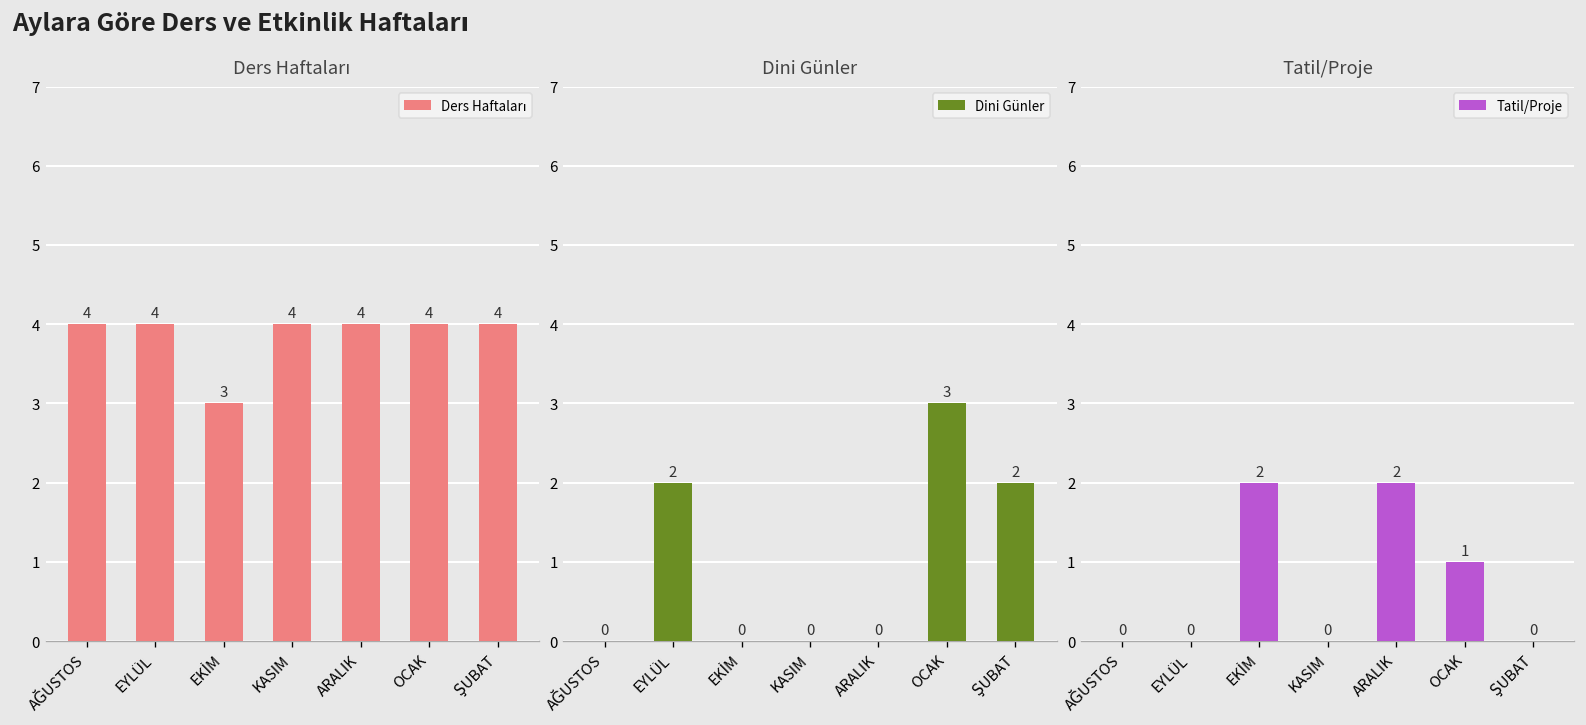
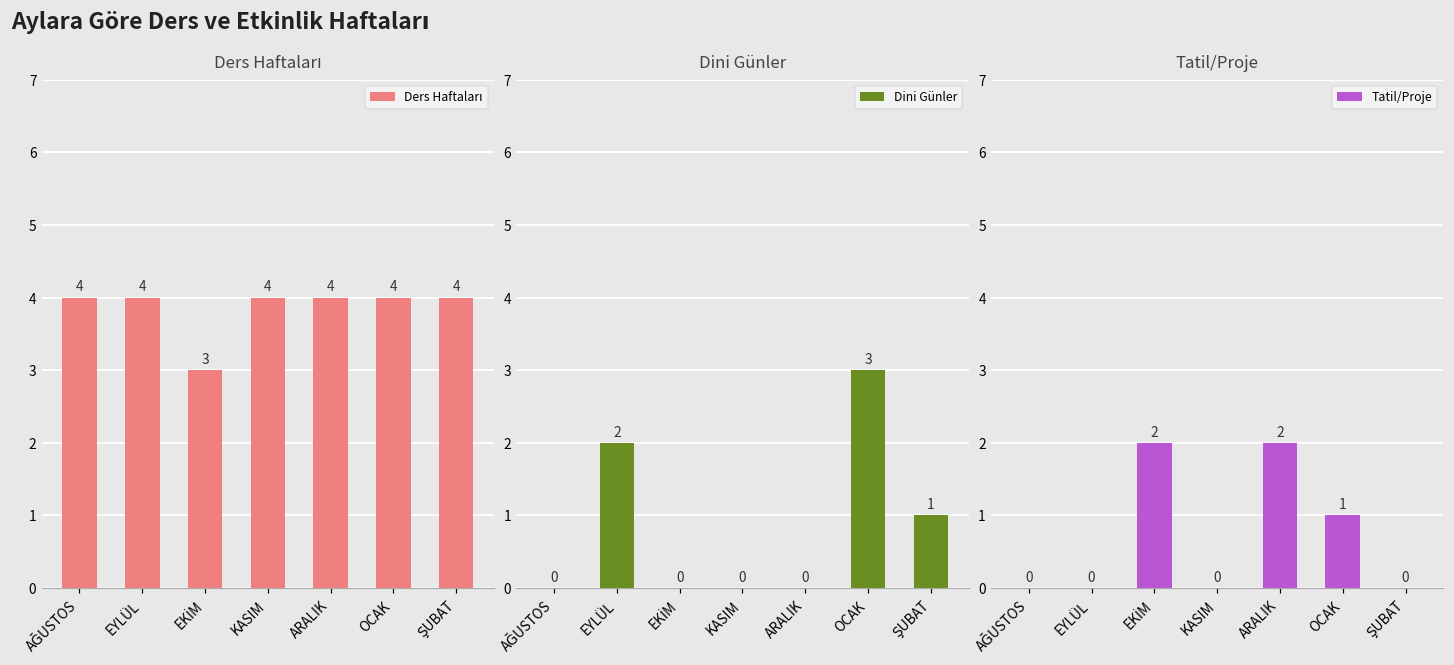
Dini Günler, ŞUBAT: 2 -> 1
